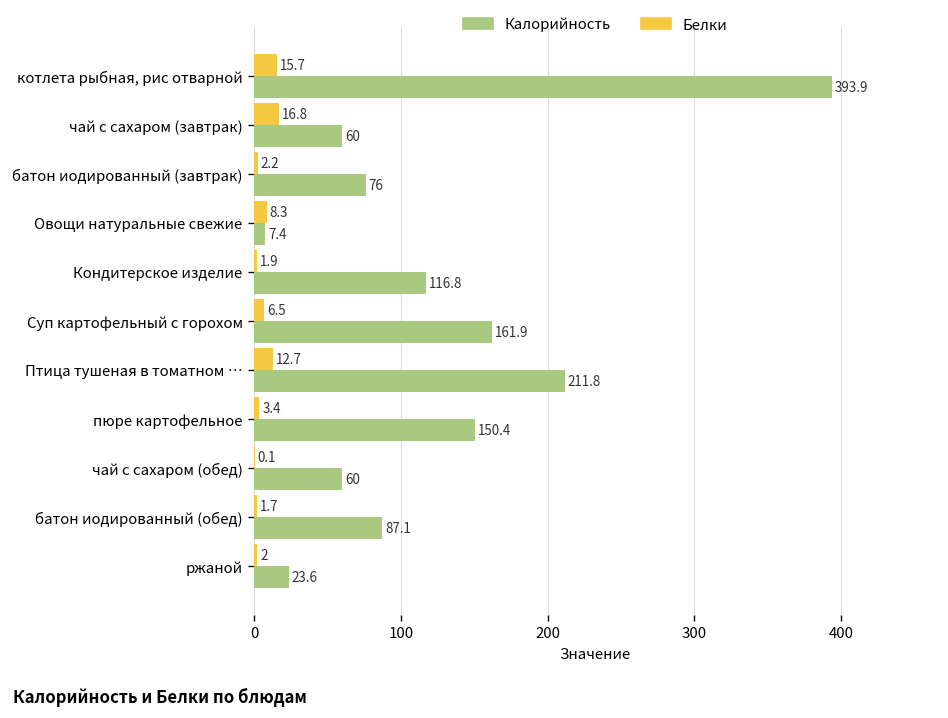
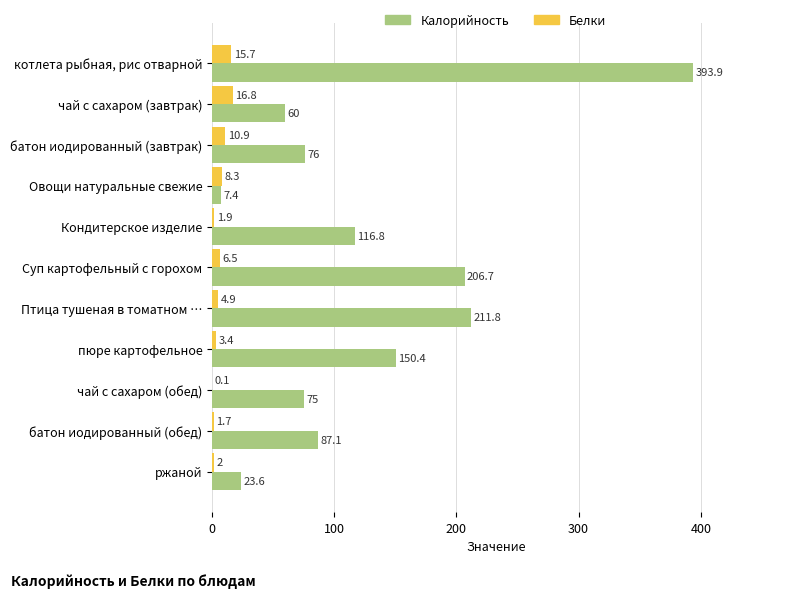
Белки, батон иодированный (завтрак): 2.2 -> 10.9
Калорийность, Суп картофельный с горохом: 161.9 -> 206.7
Белки, Птица тушеная в томатном …: 12.7 -> 4.9
Калорийность, чай с сахаром (обед): 60 -> 75
